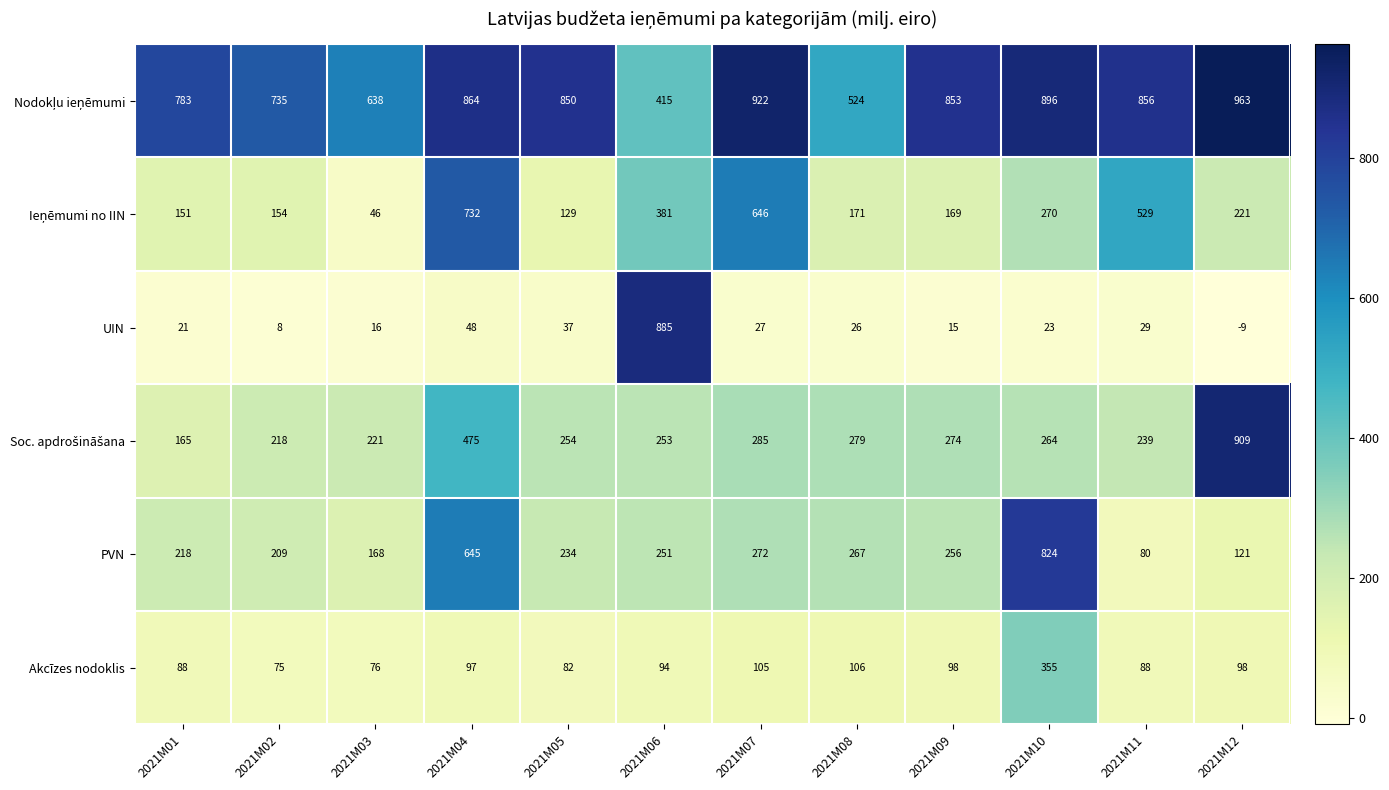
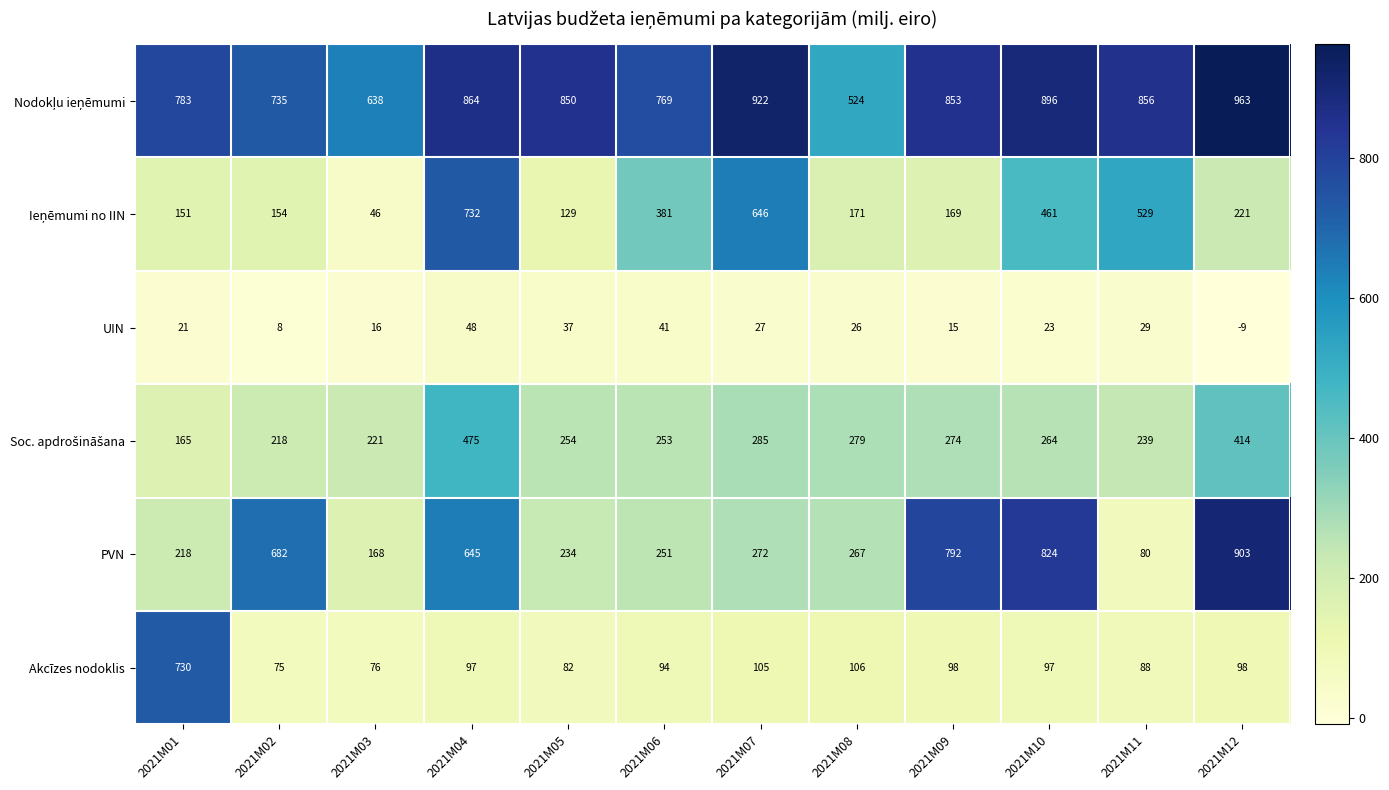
Nodokļu ieņēmumi, 2021M06: 415 -> 769
Ieņēmumi no IIN, 2021M10: 270 -> 461
UIN, 2021M06: 885 -> 41
Soc. apdrošināšana, 2021M12: 909 -> 414
PVN, 2021M02: 209 -> 682
PVN, 2021M09: 256 -> 792
PVN, 2021M12: 121 -> 903
Akcīzes nodoklis, 2021M01: 88 -> 730
Akcīzes nodoklis, 2021M10: 355 -> 97
